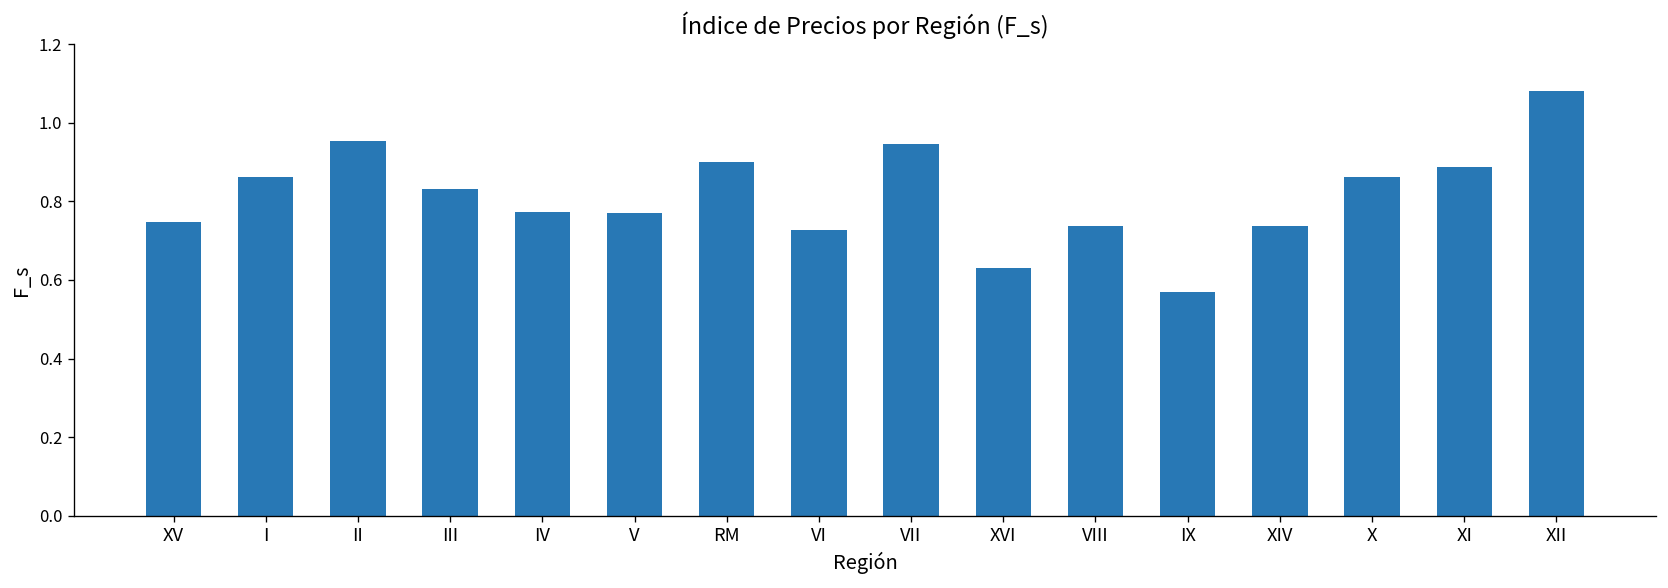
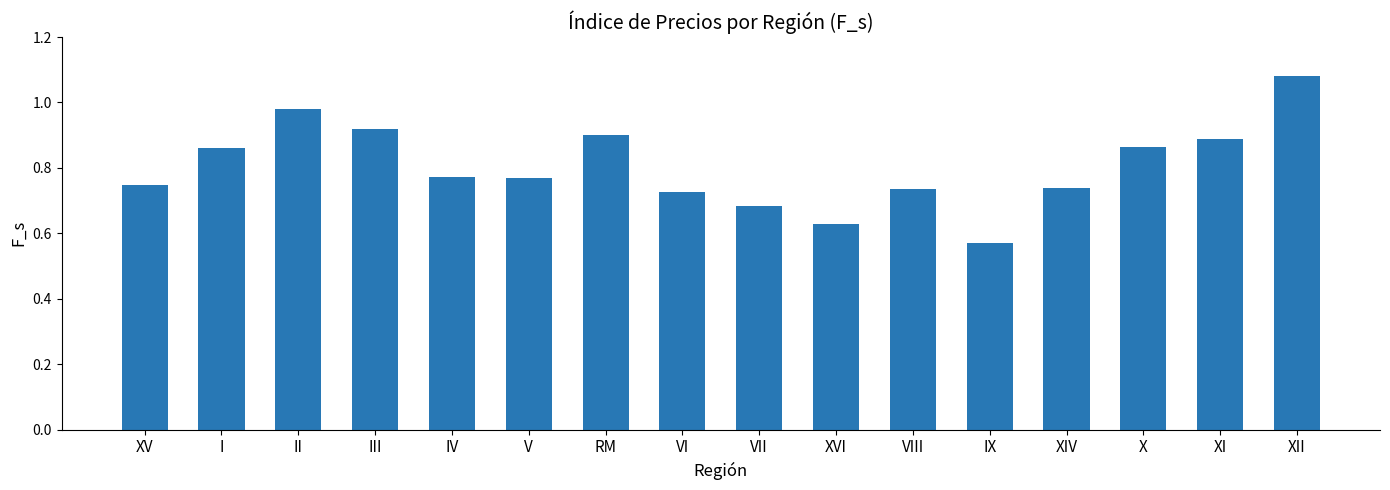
II: 0.95 -> 0.98
III: 0.83 -> 0.92
VII: 0.95 -> 0.68
